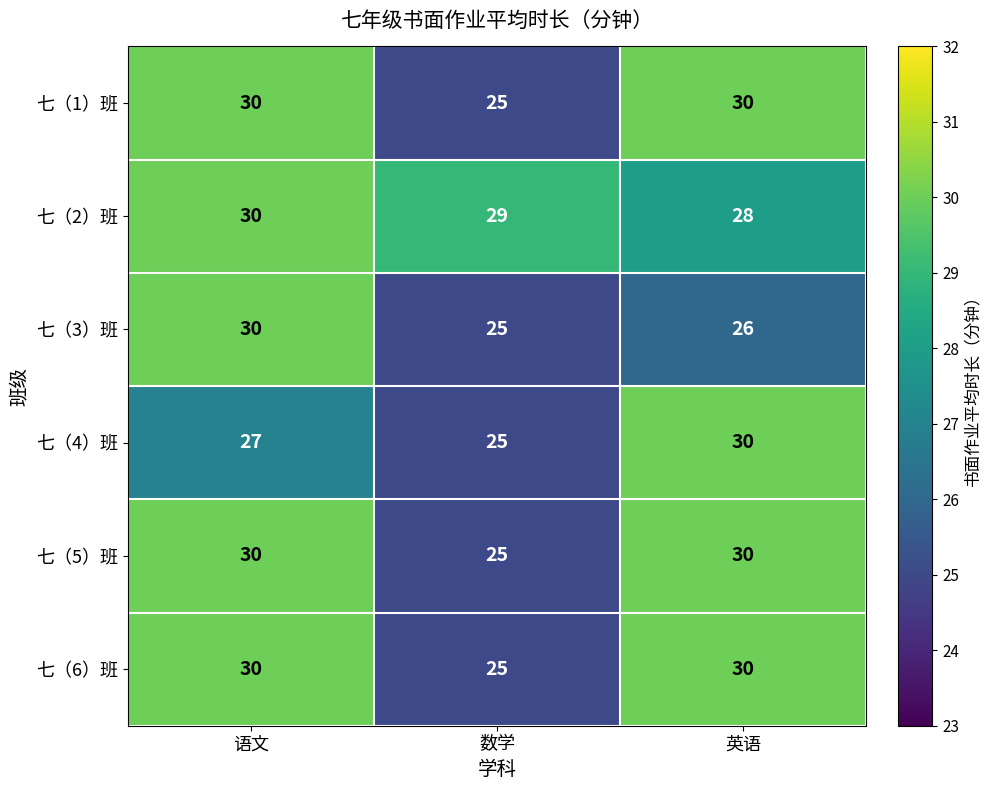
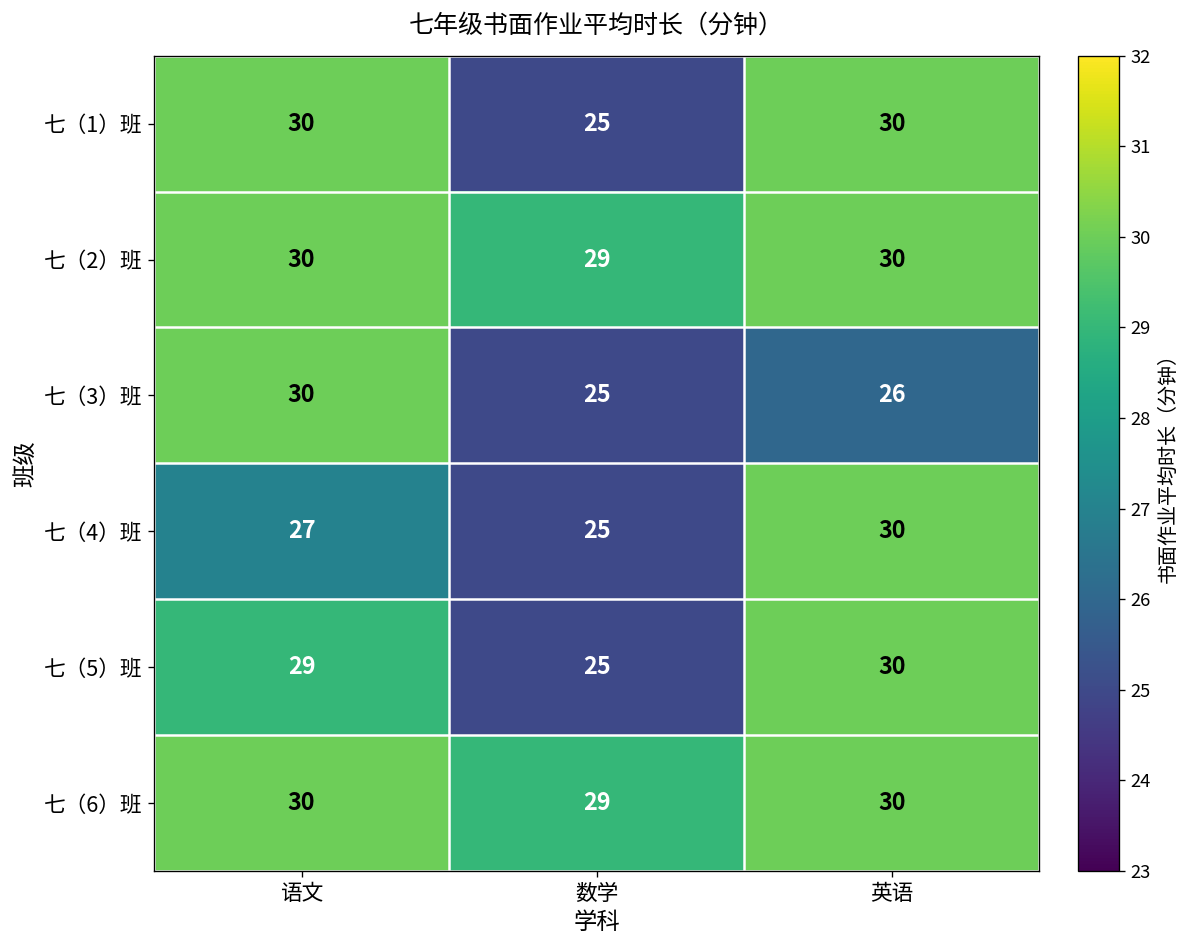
七（2）班, 英语: 28 -> 30
七（5）班, 语文: 30 -> 29
七（6）班, 数学: 25 -> 29
